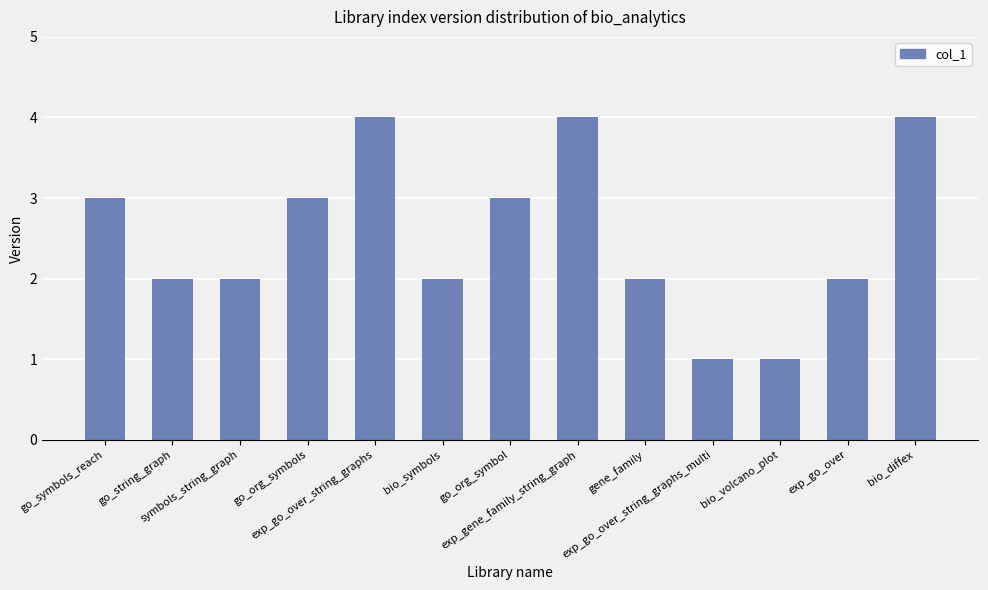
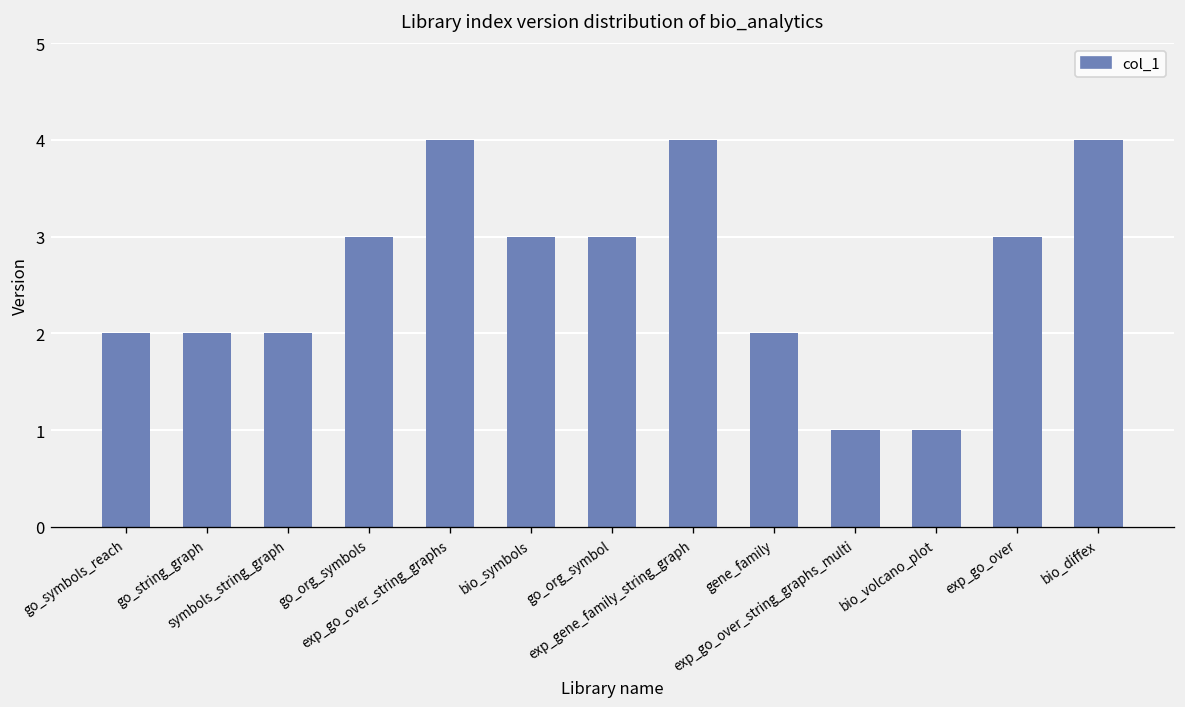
go_symbols_reach: 3 -> 2
bio_symbols: 2 -> 3
exp_go_over: 2 -> 3
